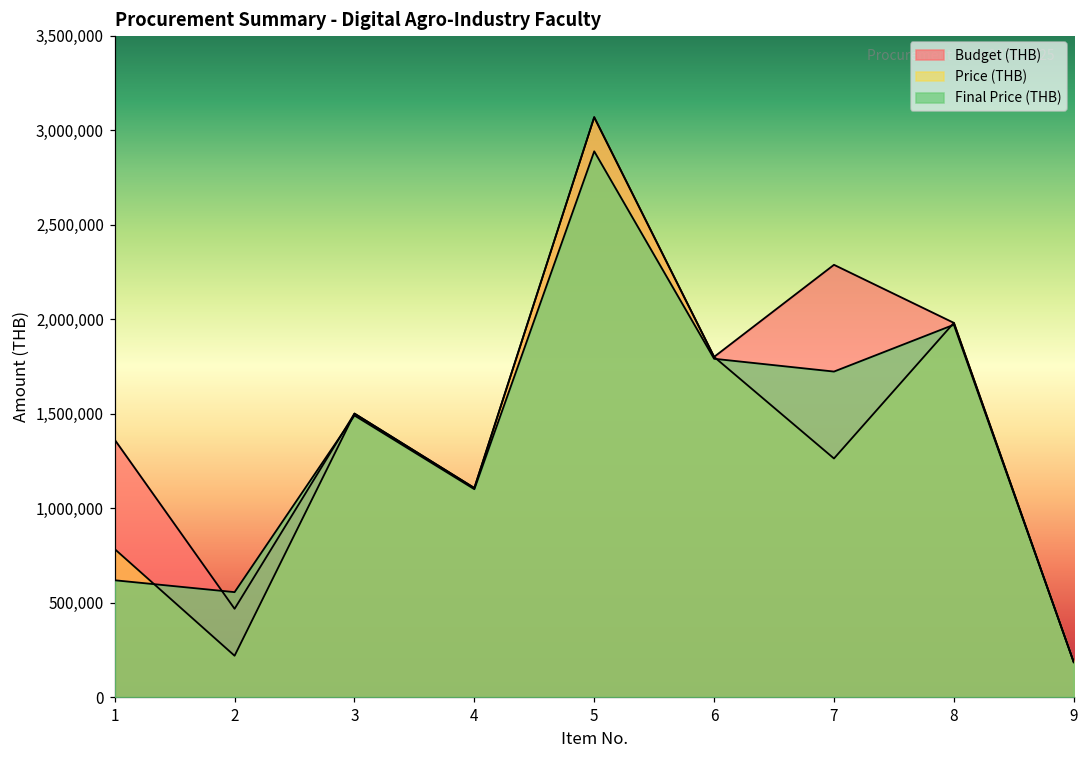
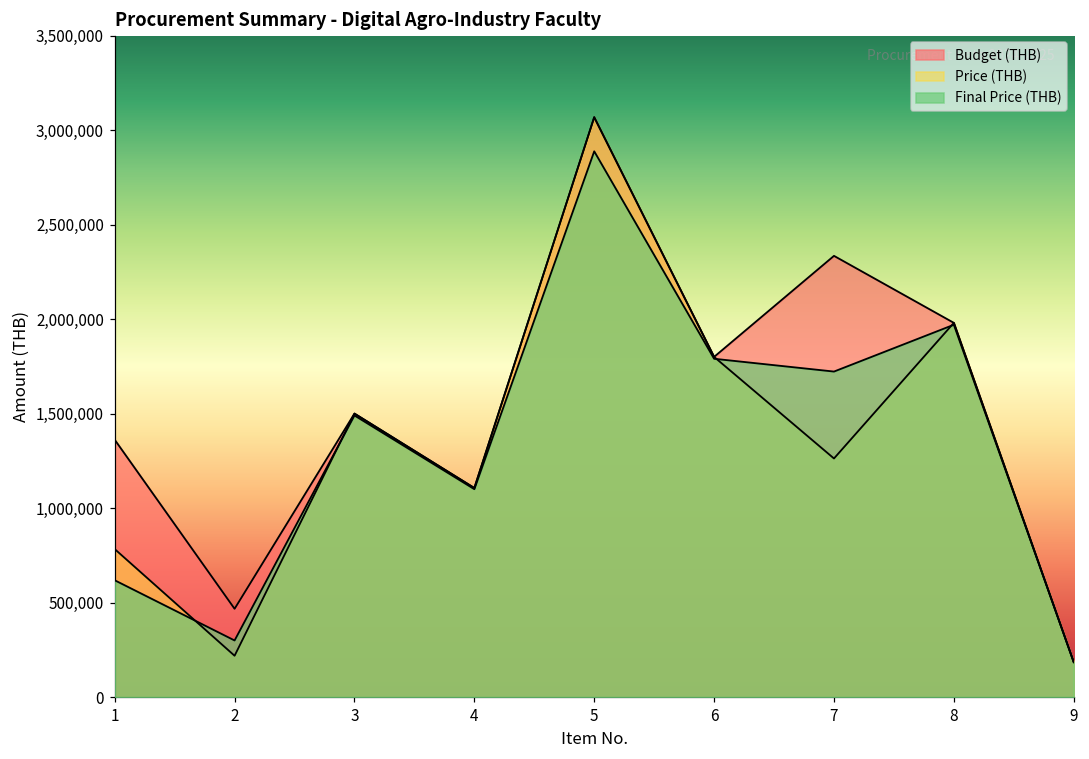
Final Price (THB), 2: 560,000 -> 300,000
Budget (THB), 7: 2,290,000 -> 2,330,000
